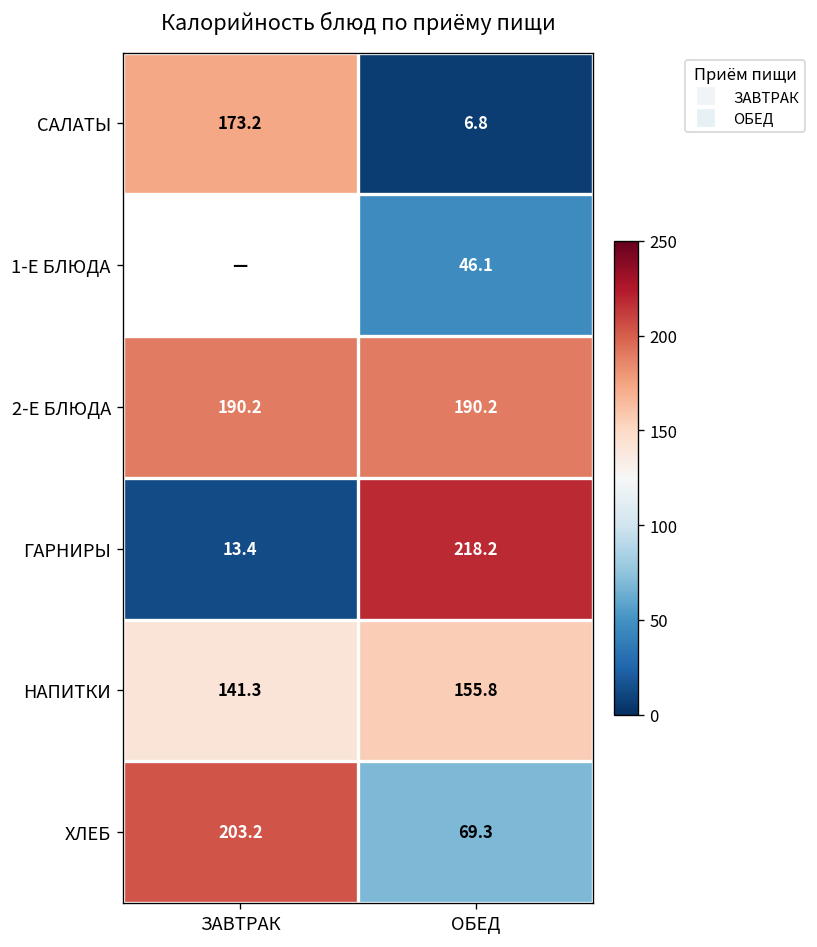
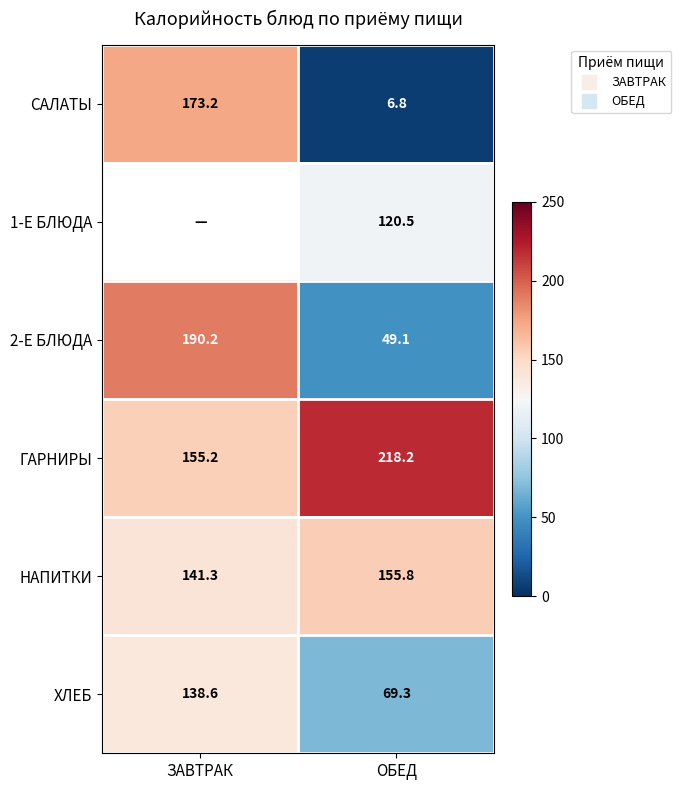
1-Е БЛЮДА, ОБЕД: 46.1 -> 120.5
2-Е БЛЮДА, ОБЕД: 190.2 -> 49.1
ГАРНИРЫ, ЗАВТРАК: 13.4 -> 155.2
ХЛЕБ, ЗАВТРАК: 203.2 -> 138.6
